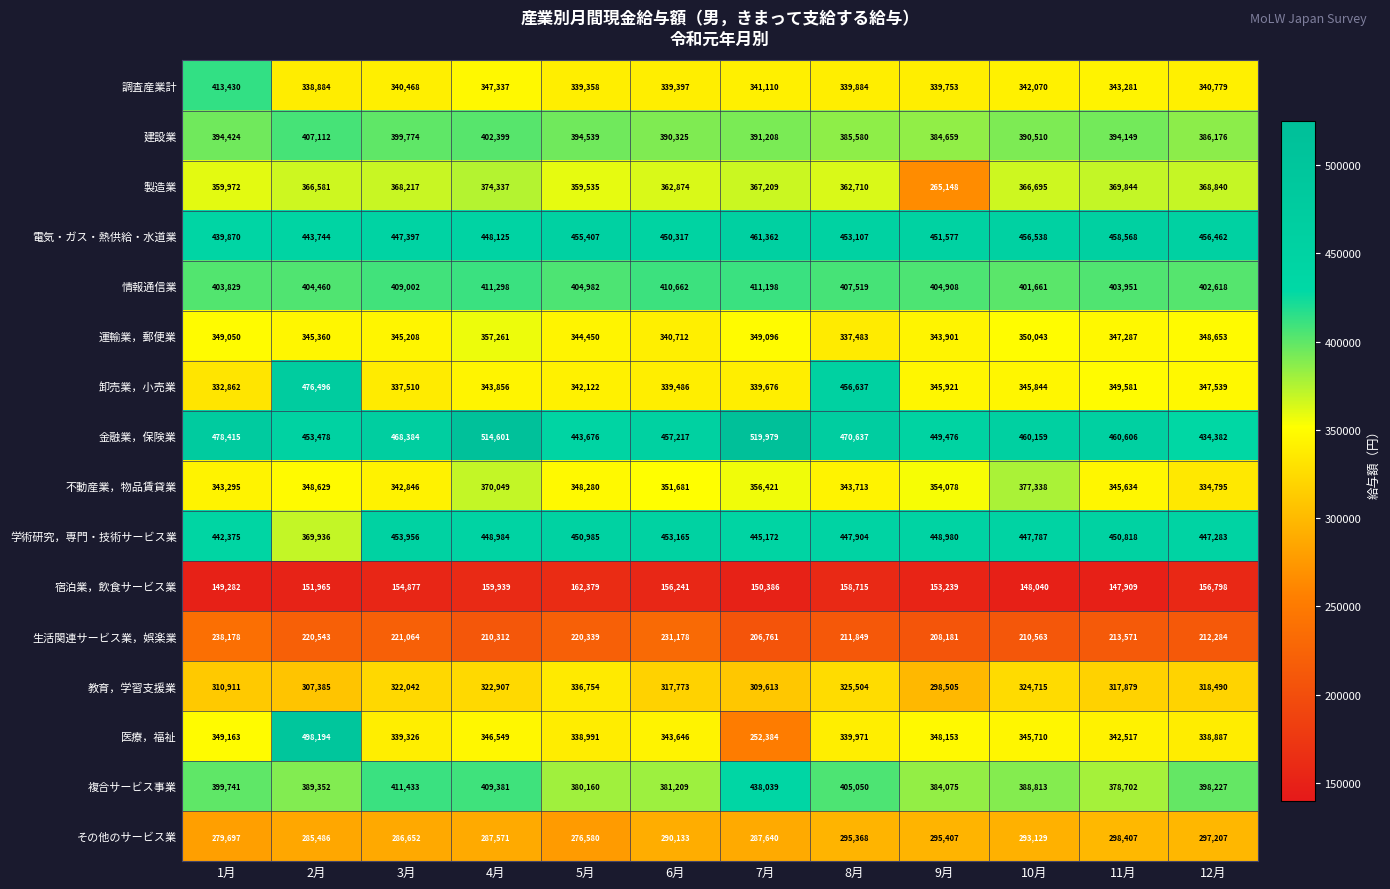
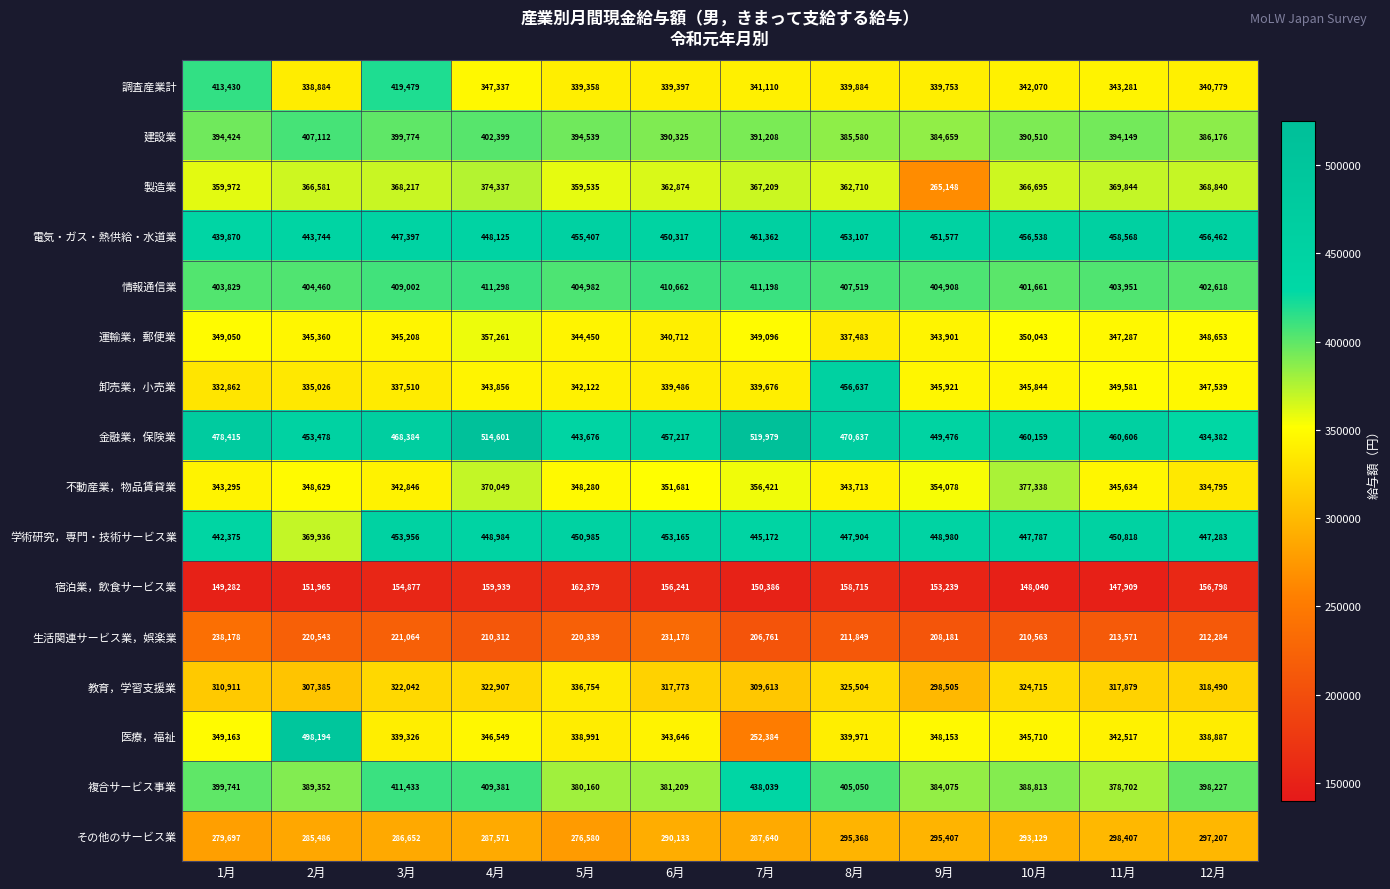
調査産業計, 3月: 340,468 -> 419,479
卸売業，小売業, 2月: 476,496 -> 335,026
